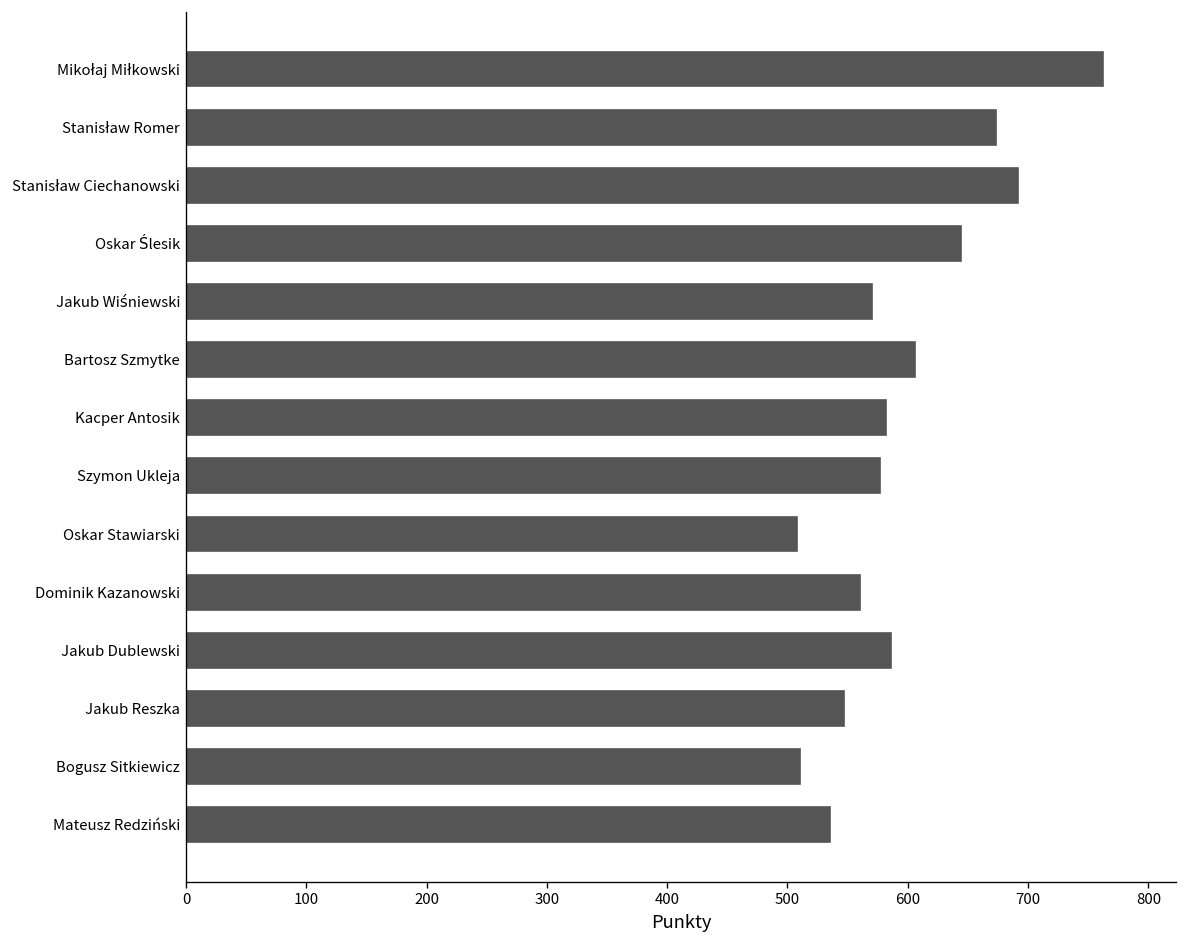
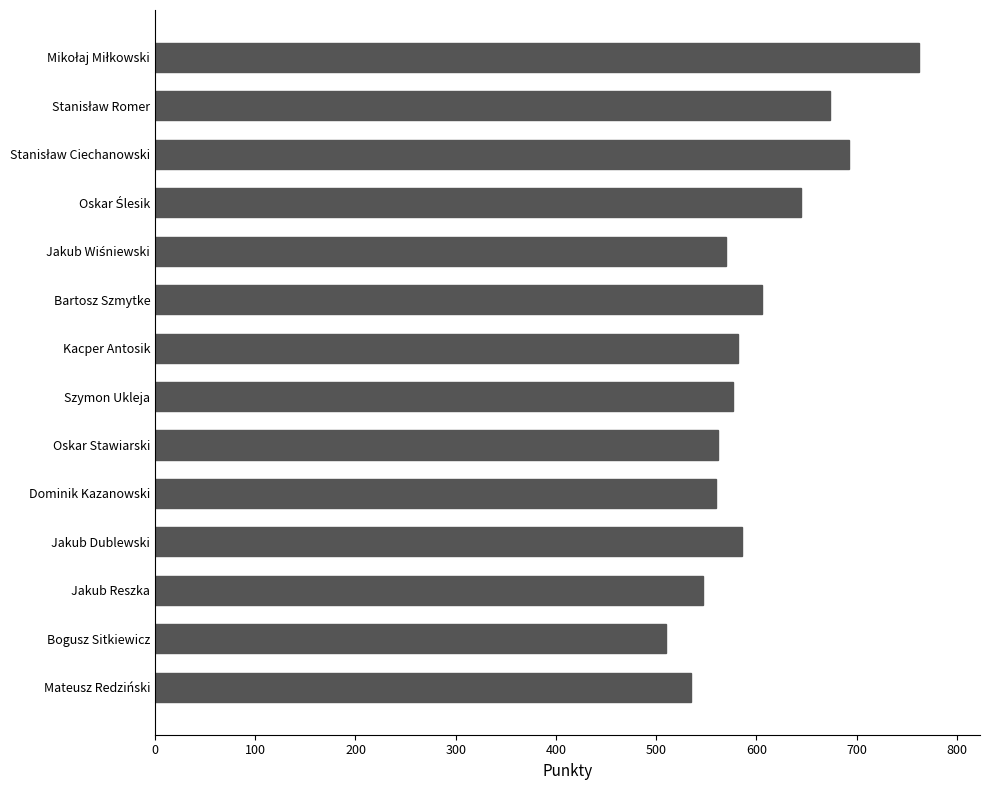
Oskar Stawiarski: 508 -> 562
